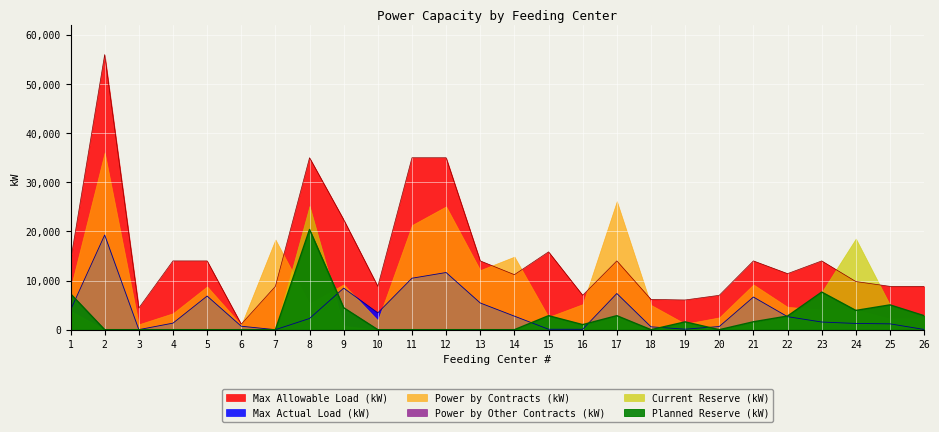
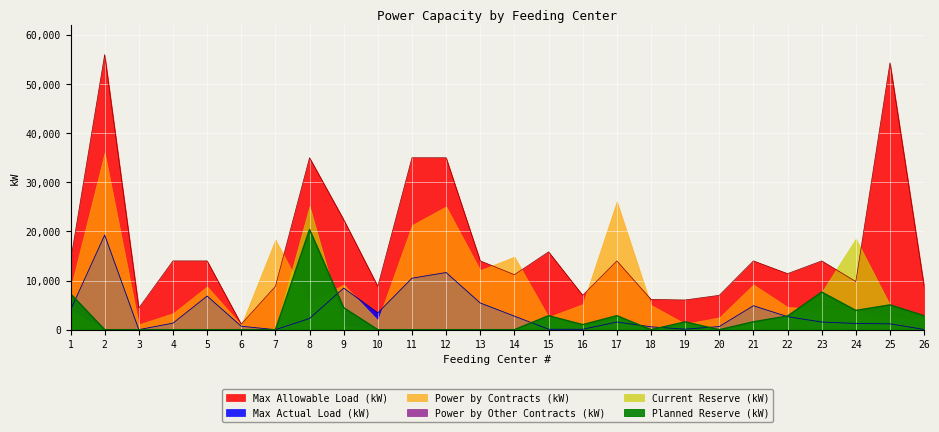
Max Actual Load (kW), 17: 7,000 -> 2,000
Max Actual Load (kW), 21: 7,000 -> 5,000
Max Allowable Load (kW), 25: 9,000 -> 54,000
